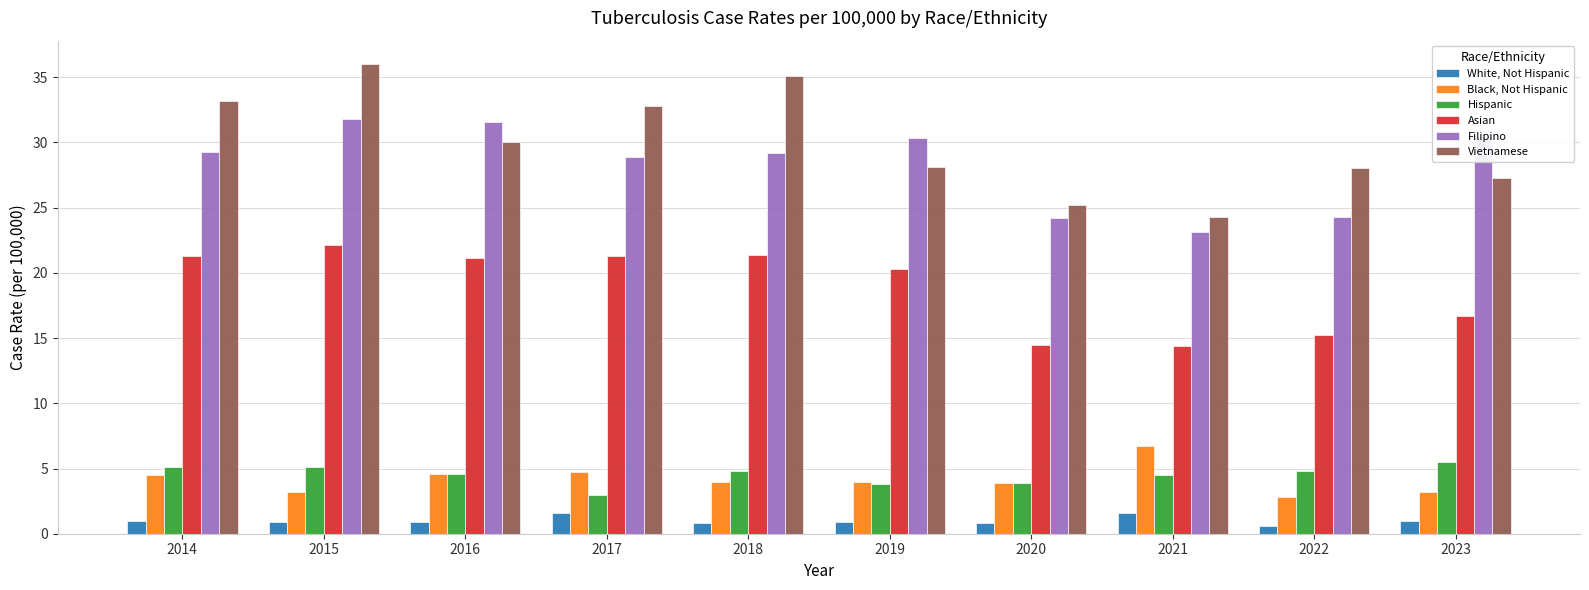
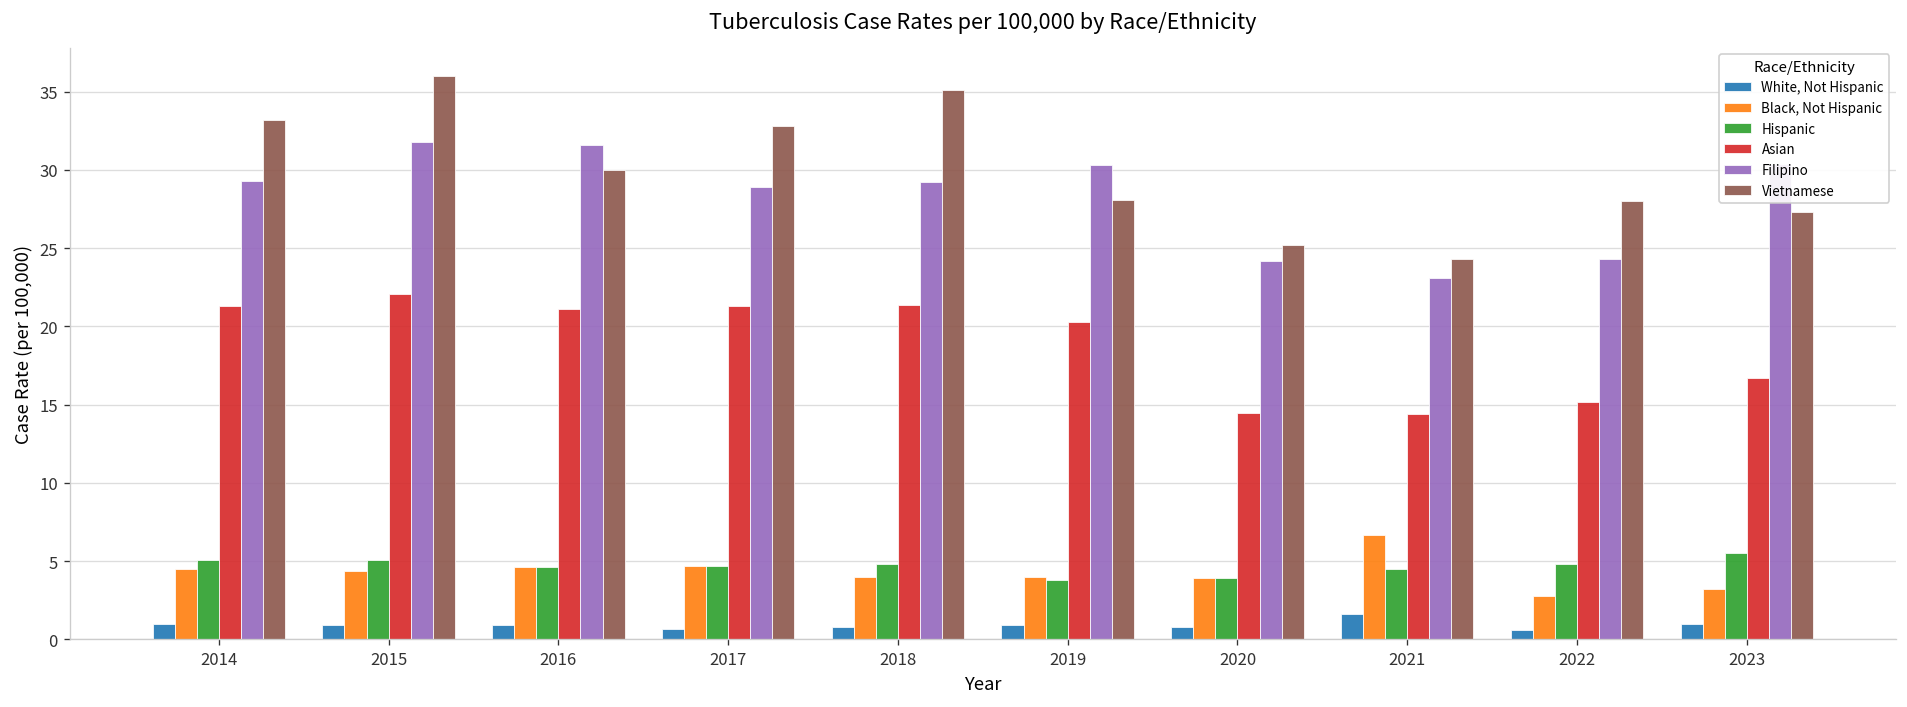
Black, Not Hispanic, 2015: 3.2 -> 4.4
White, Not Hispanic, 2017: 1.6 -> 0.7
Hispanic, 2017: 3.0 -> 4.7
